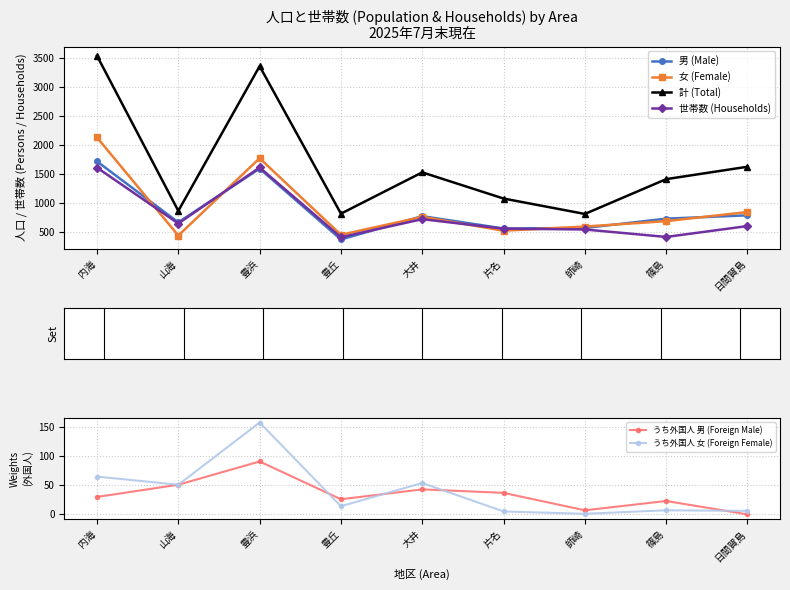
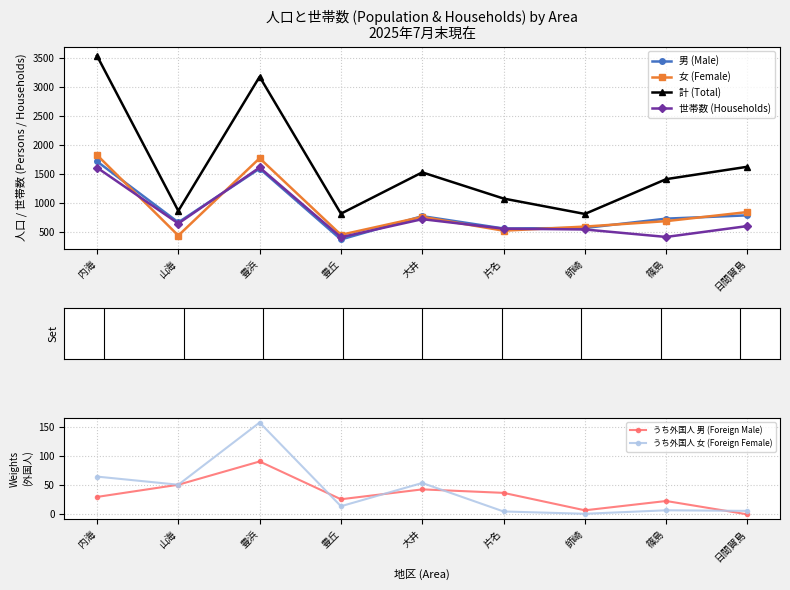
人口と世帯数 (Population & Households) by Area 2025年7月末現在, 女 (Female), 内海: 2100 -> 1800
人口と世帯数 (Population & Households) by Area 2025年7月末現在, 計 (Total), 豊浜: 3400 -> 3200
